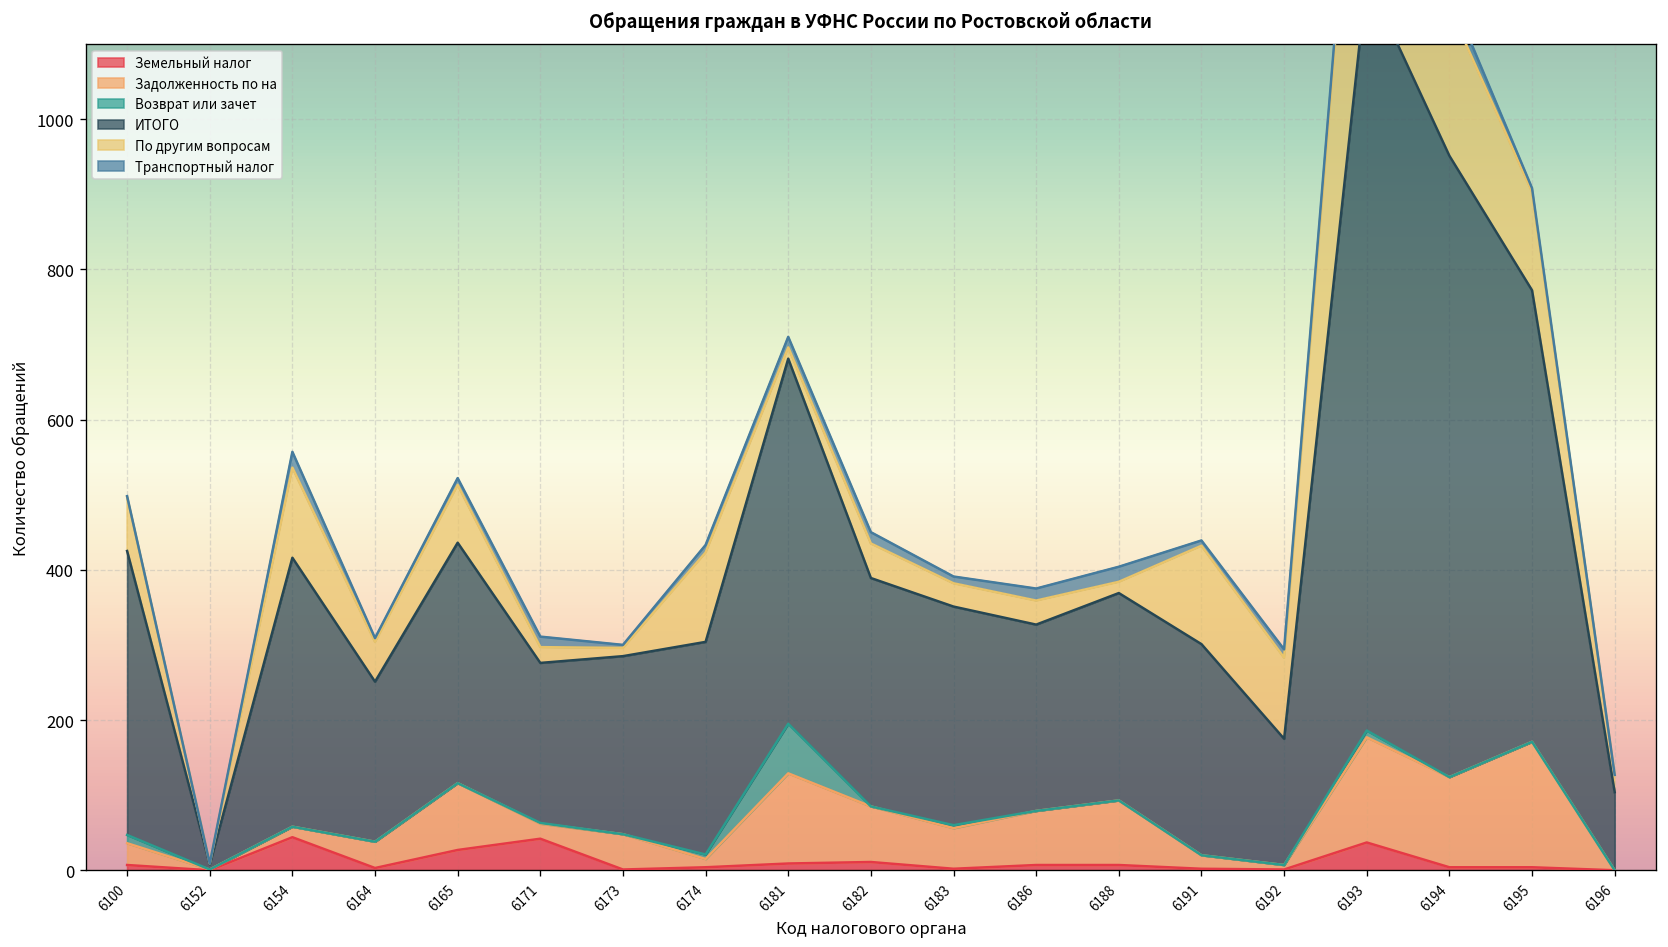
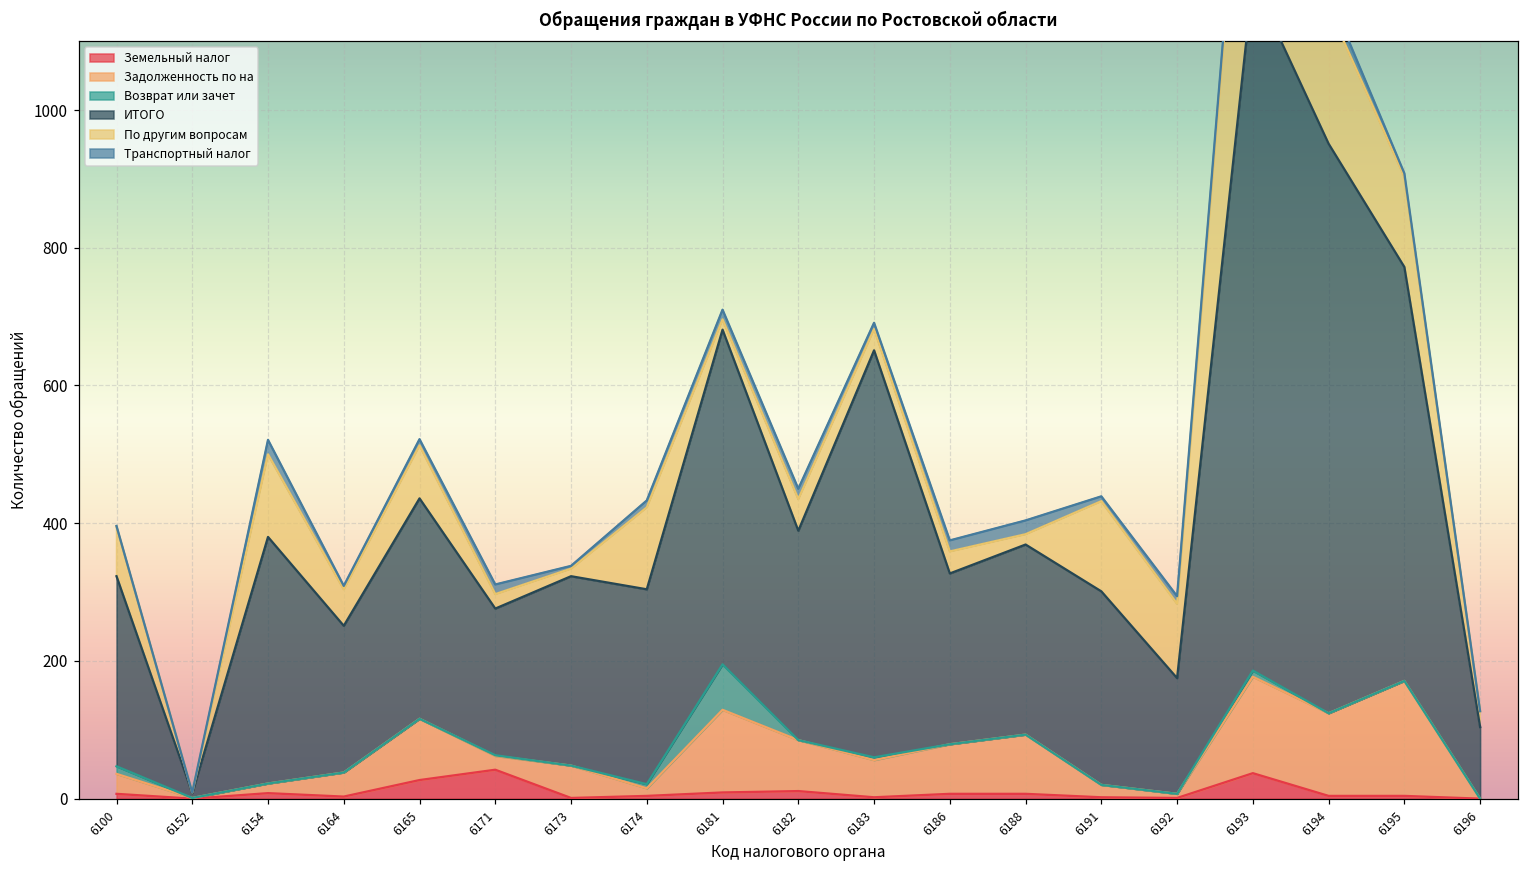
ИТОГО, 6100: 380 -> 280
Земельный налог, 6154: 40 -> 10
ИТОГО, 6173: 240 -> 280
ИТОГО, 6183: 290 -> 590
